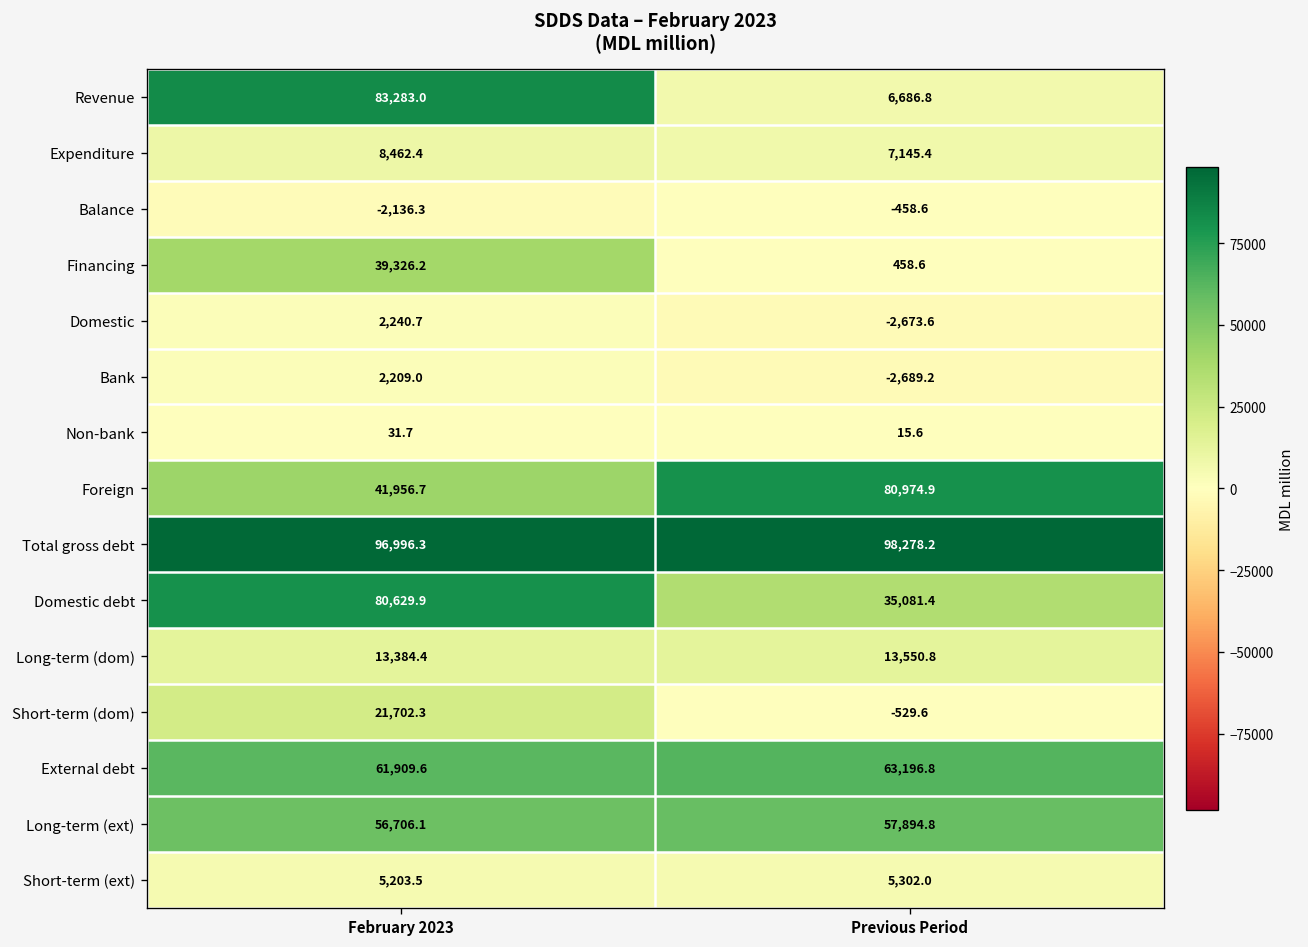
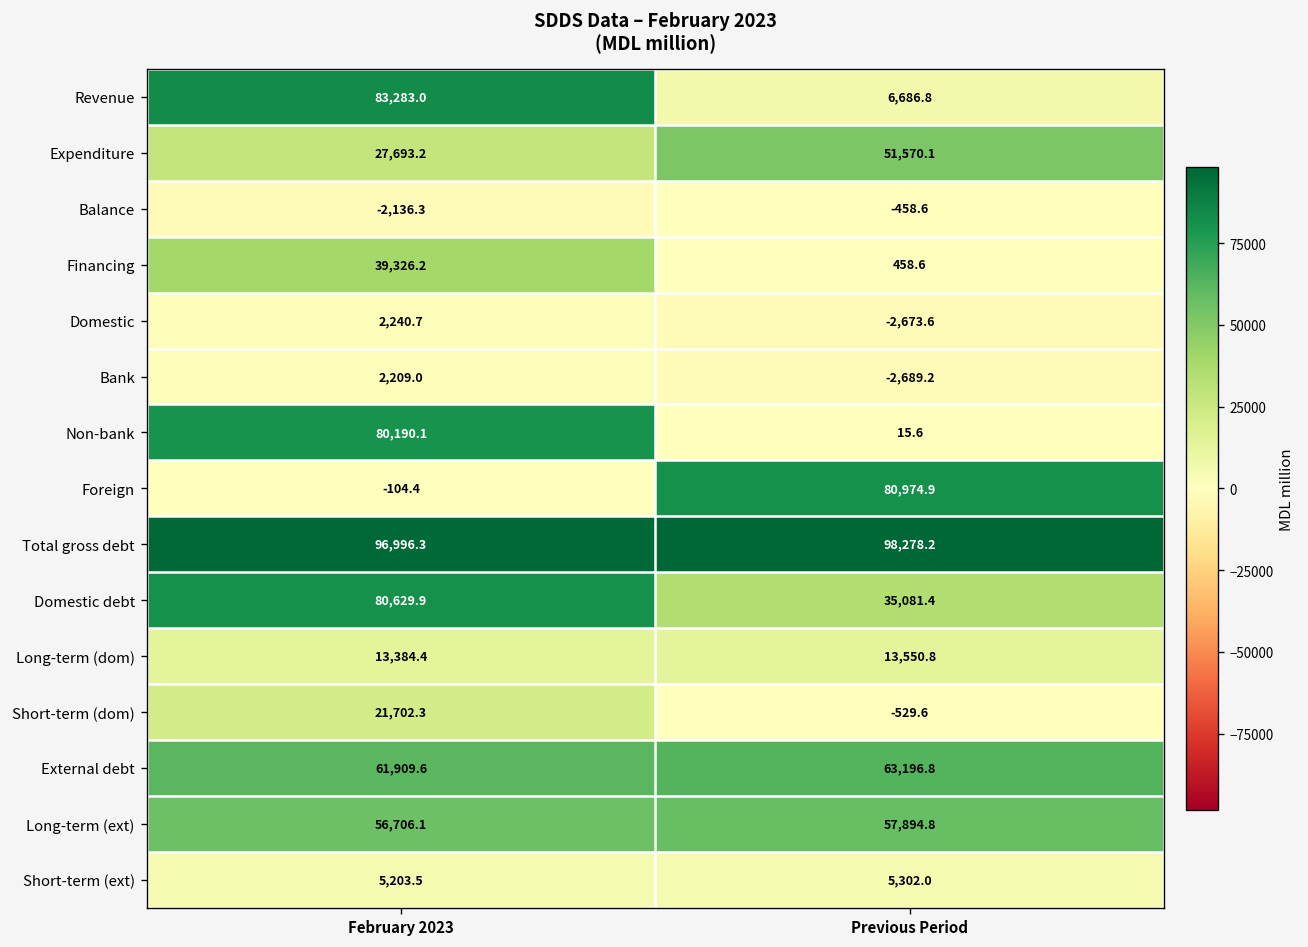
Expenditure, February 2023: 8,462.4 -> 27,693.2
Expenditure, Previous Period: 7,145.4 -> 51,570.1
Non-bank, February 2023: 31.7 -> 80,190.1
Foreign, February 2023: 41,956.7 -> -104.4
